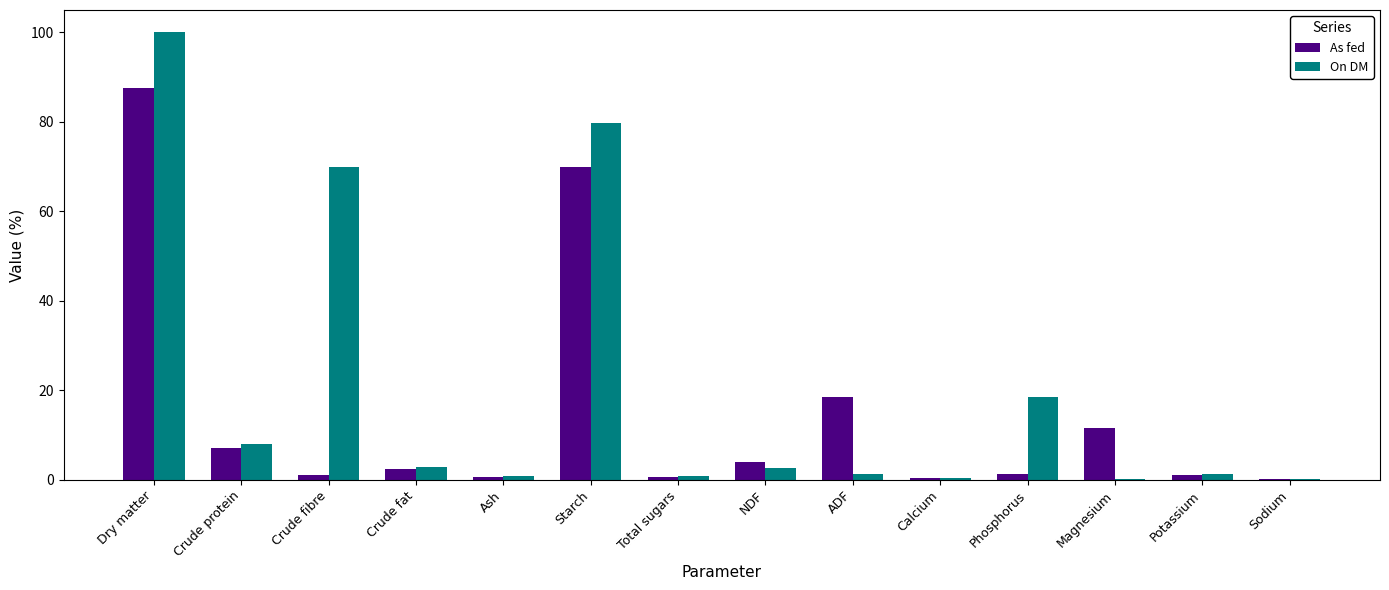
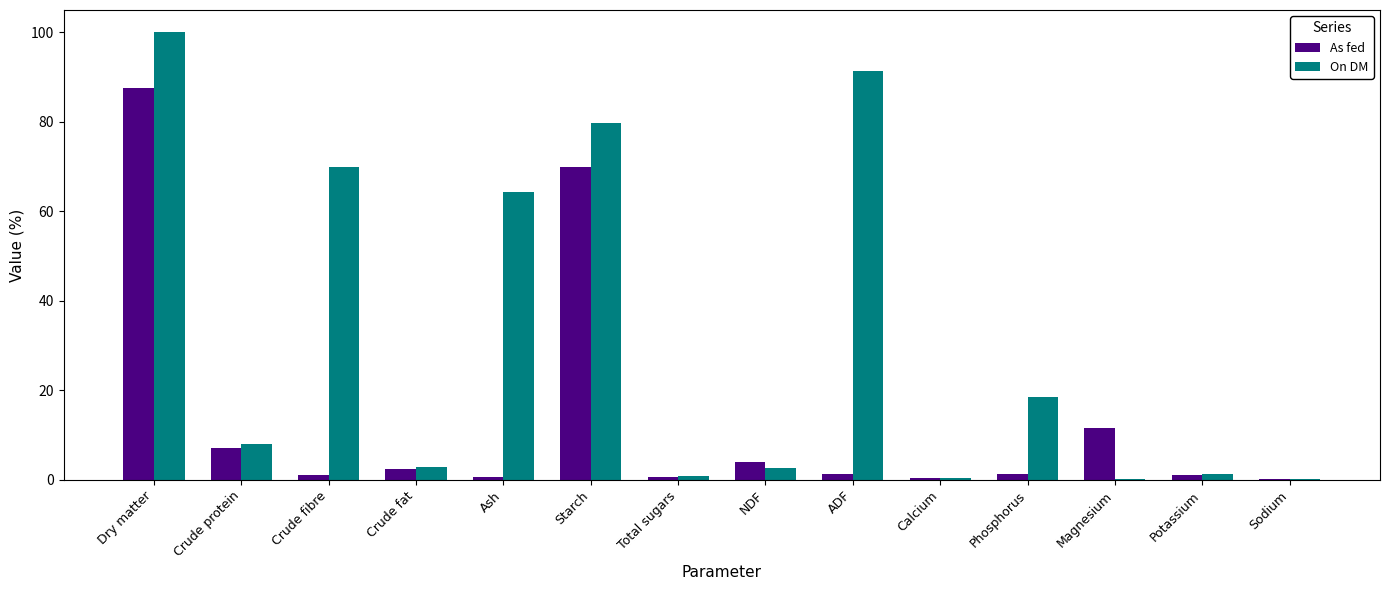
On DM, Ash: 1 -> 64
As fed, ADF: 19 -> 1
On DM, ADF: 1 -> 91
